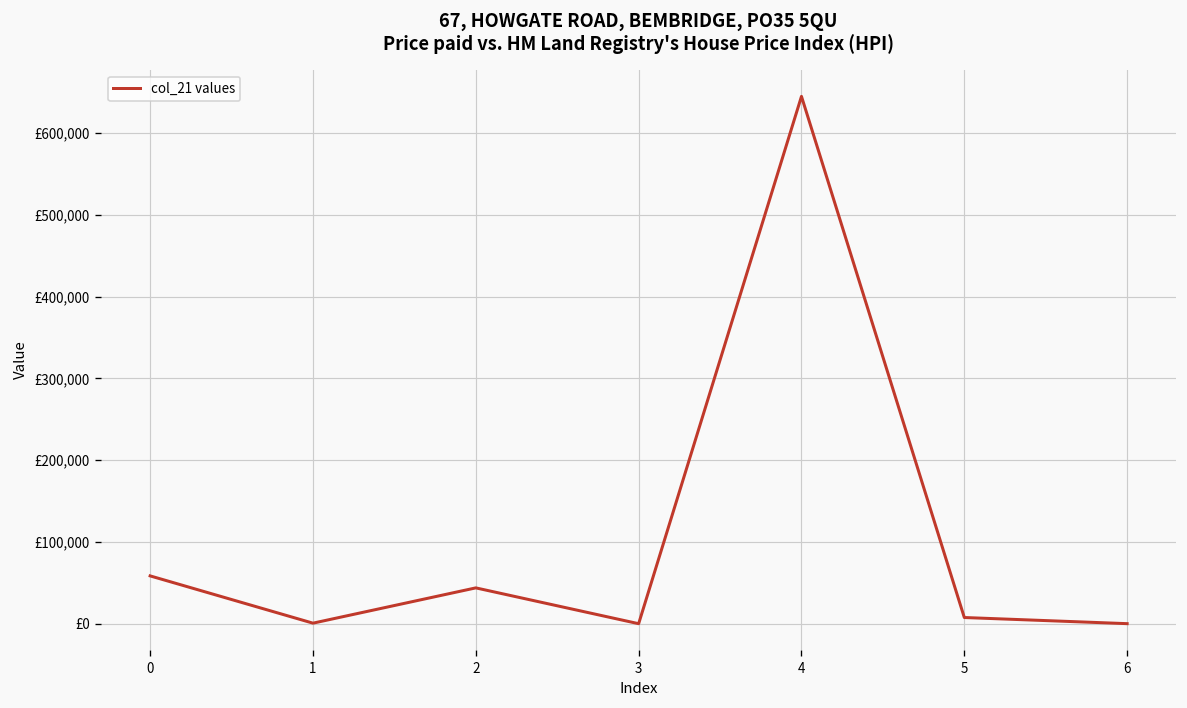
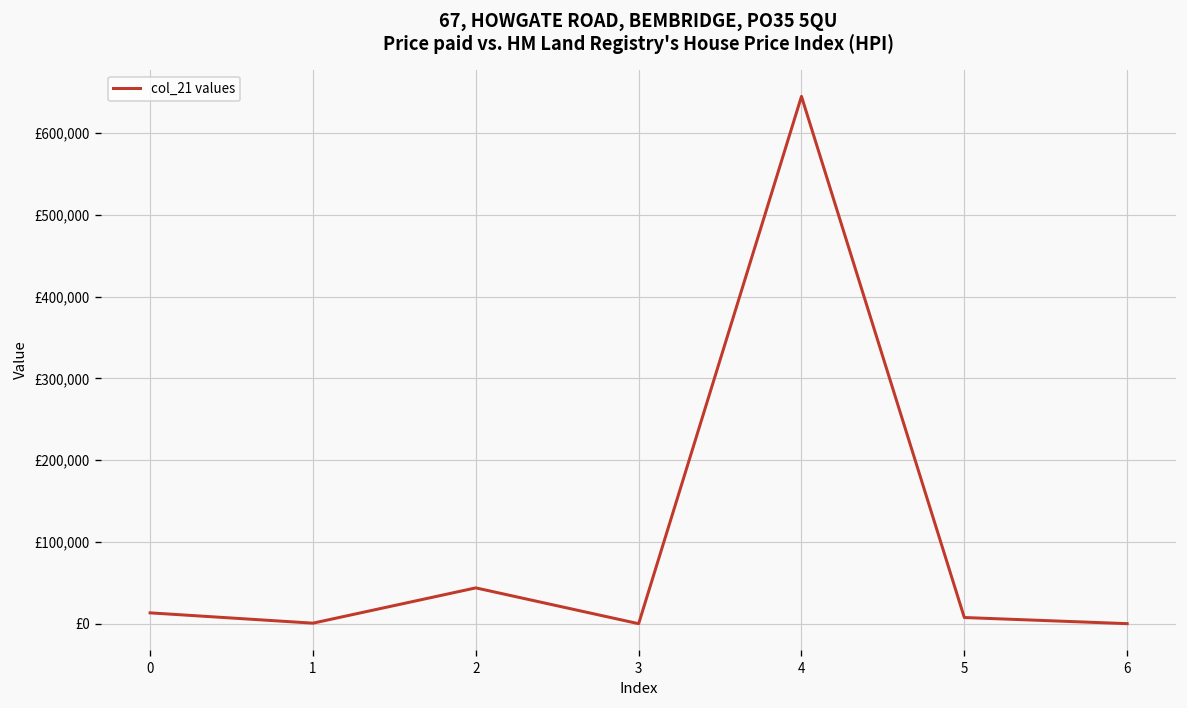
0: £60,000 -> £10,000
